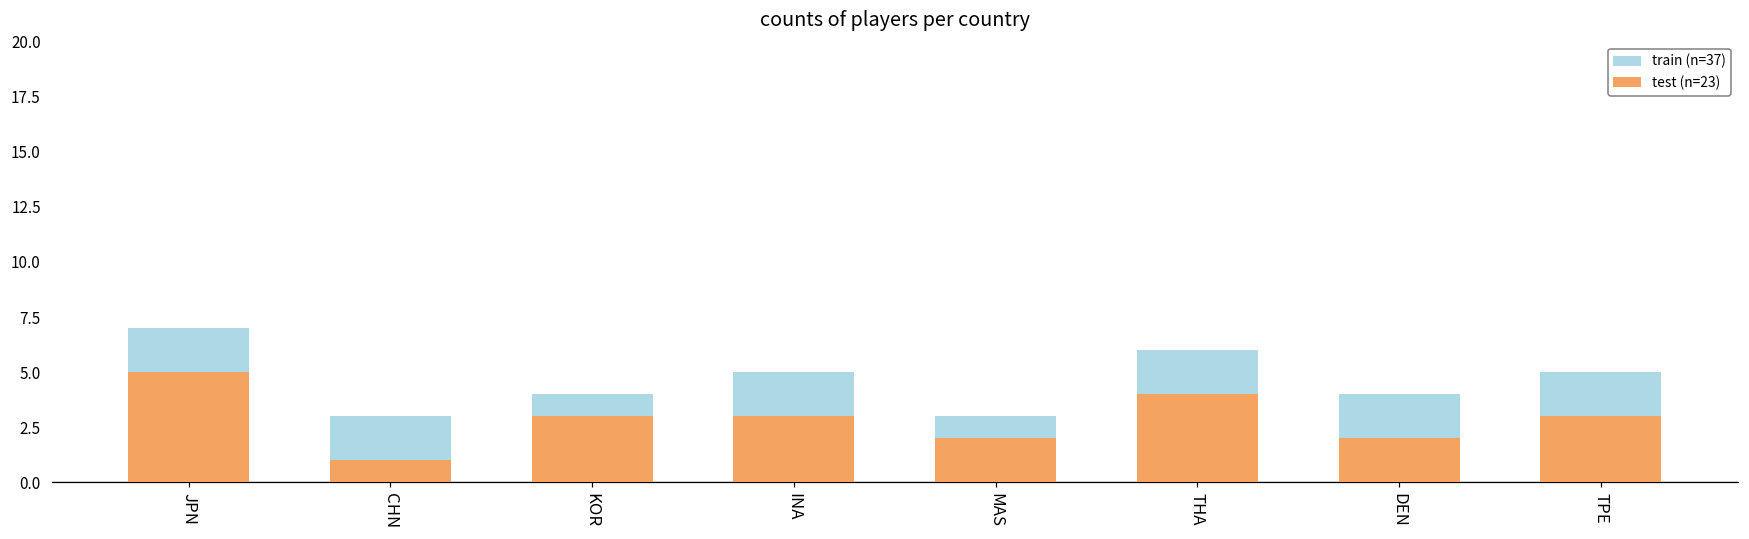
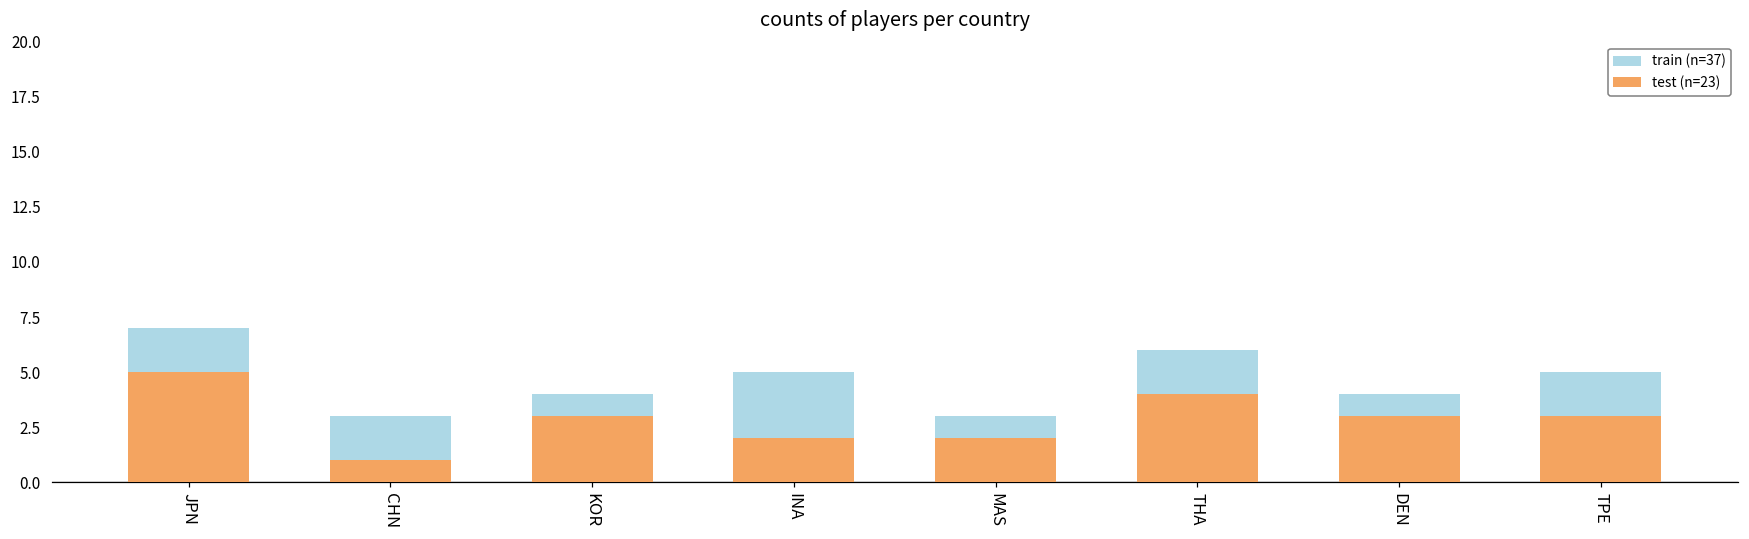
test (n=23), INA: 3 -> 2
test (n=23), DEN: 2 -> 3
